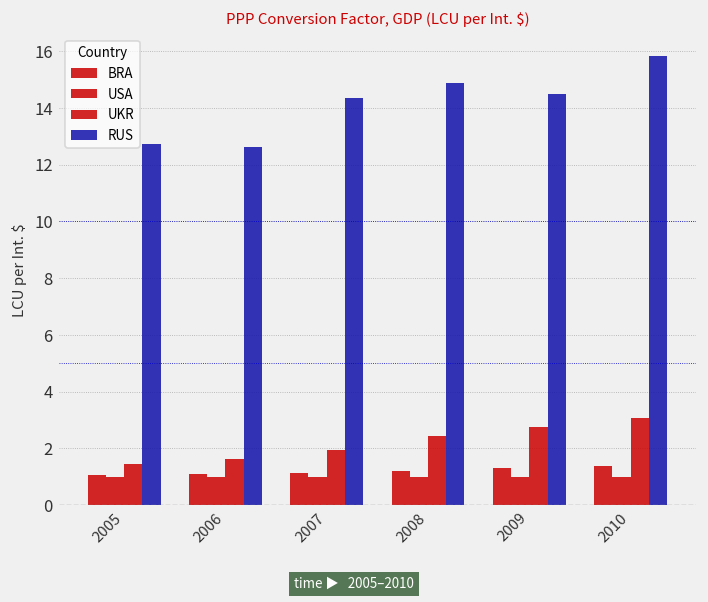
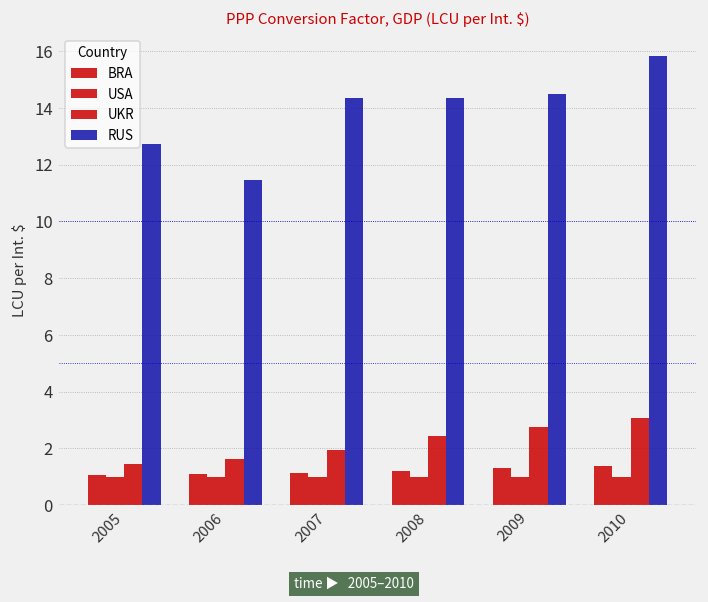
RUS, 2006: 12.6 -> 11.4
RUS, 2008: 14.9 -> 14.3
